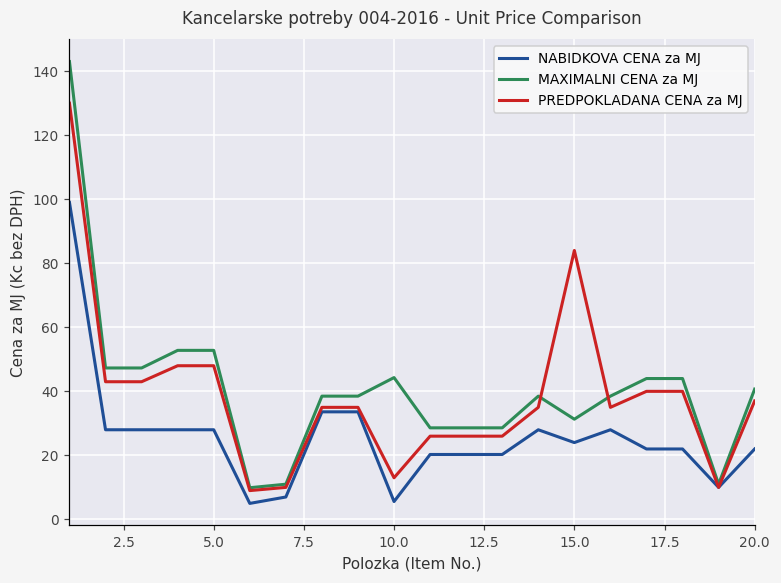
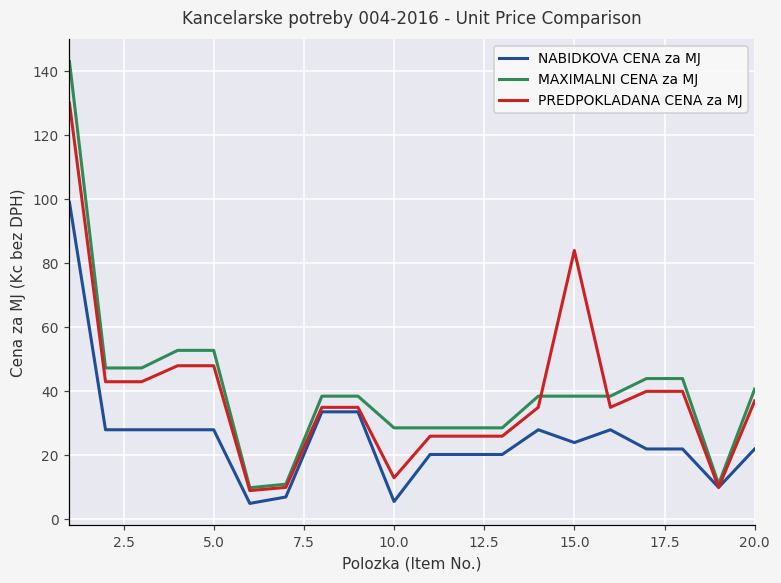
MAXIMALNI CENA za MJ, 10.0: 44 -> 29
MAXIMALNI CENA za MJ, 15.0: 31 -> 39
